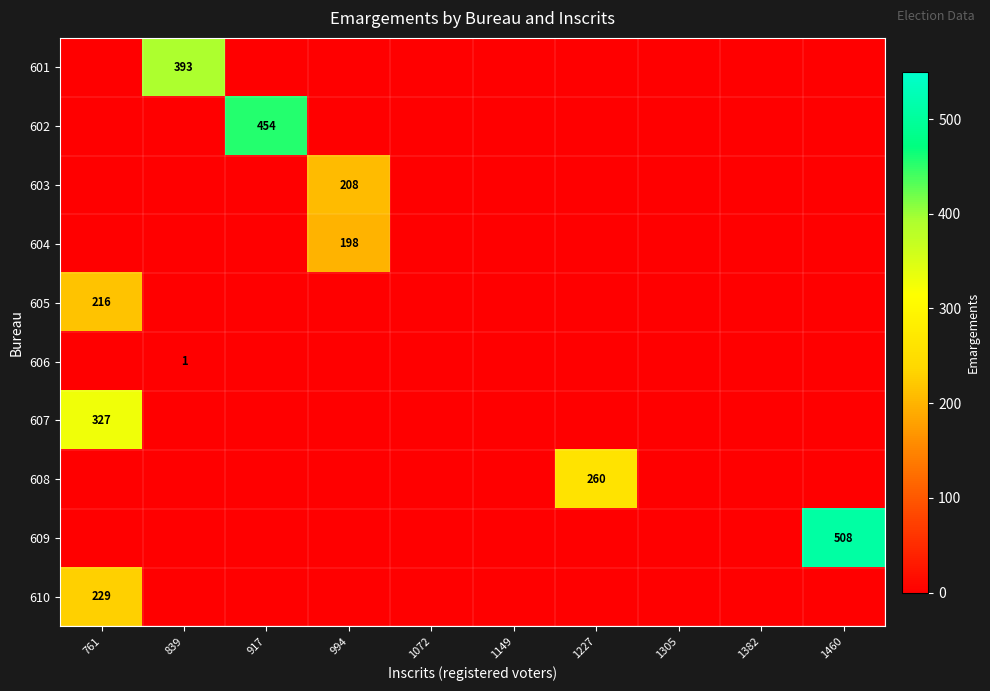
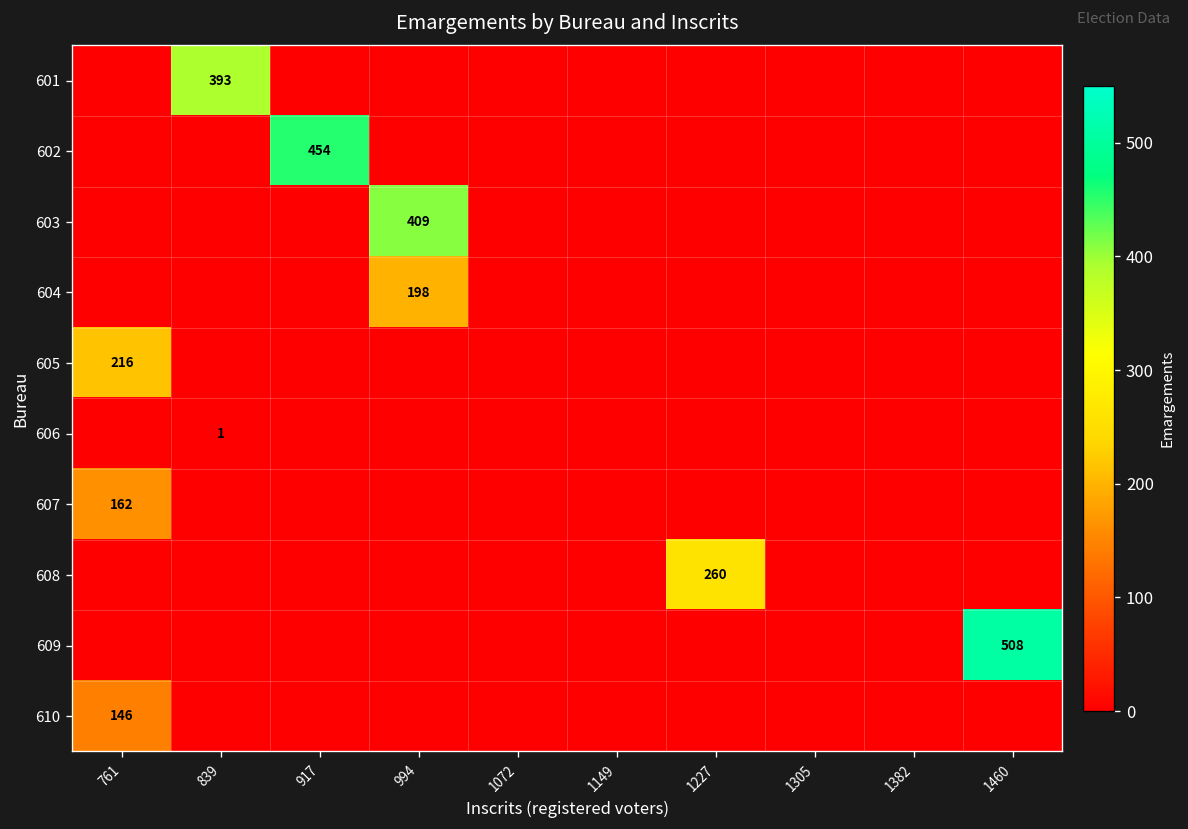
603, 994: 208 -> 409
607, 761: 327 -> 162
610, 761: 229 -> 146
